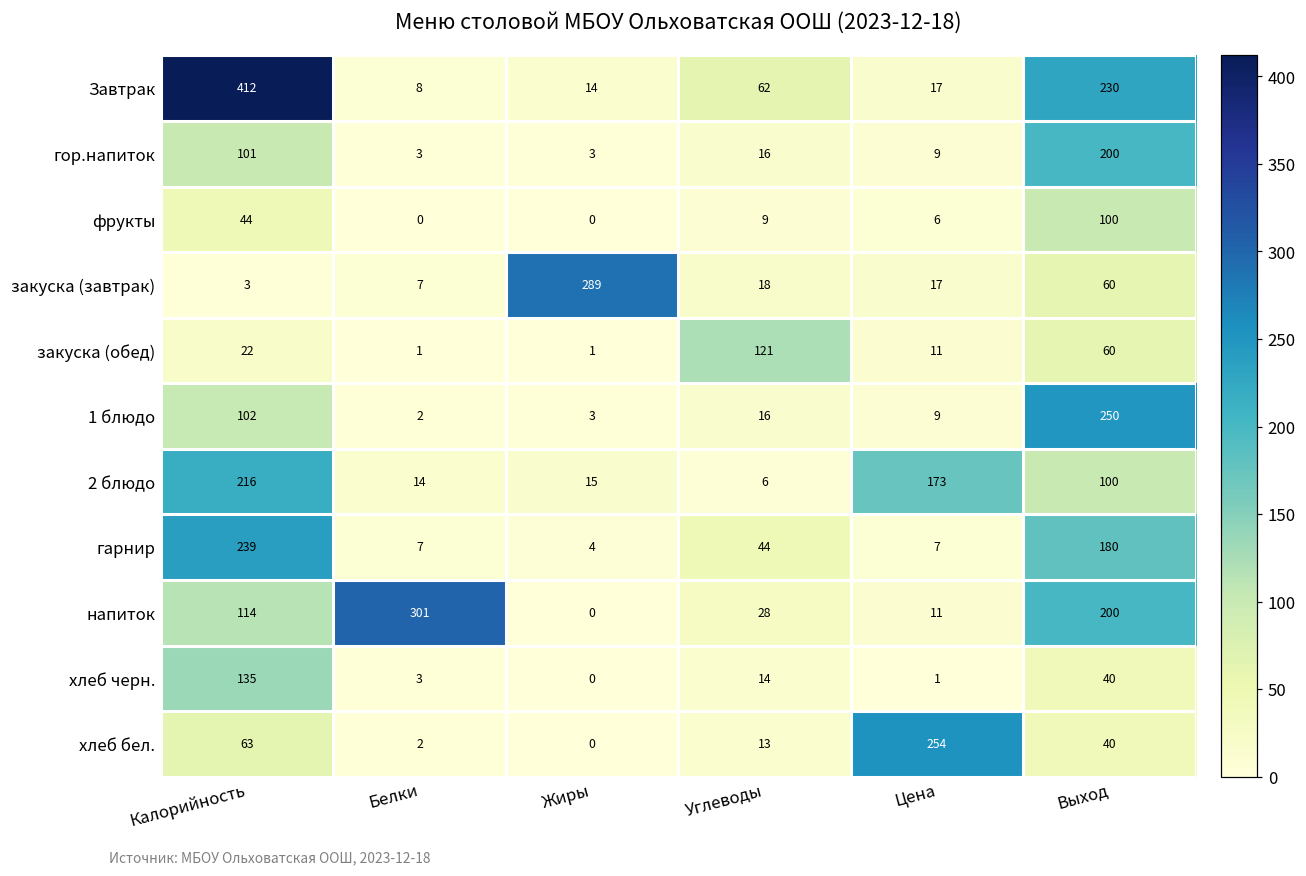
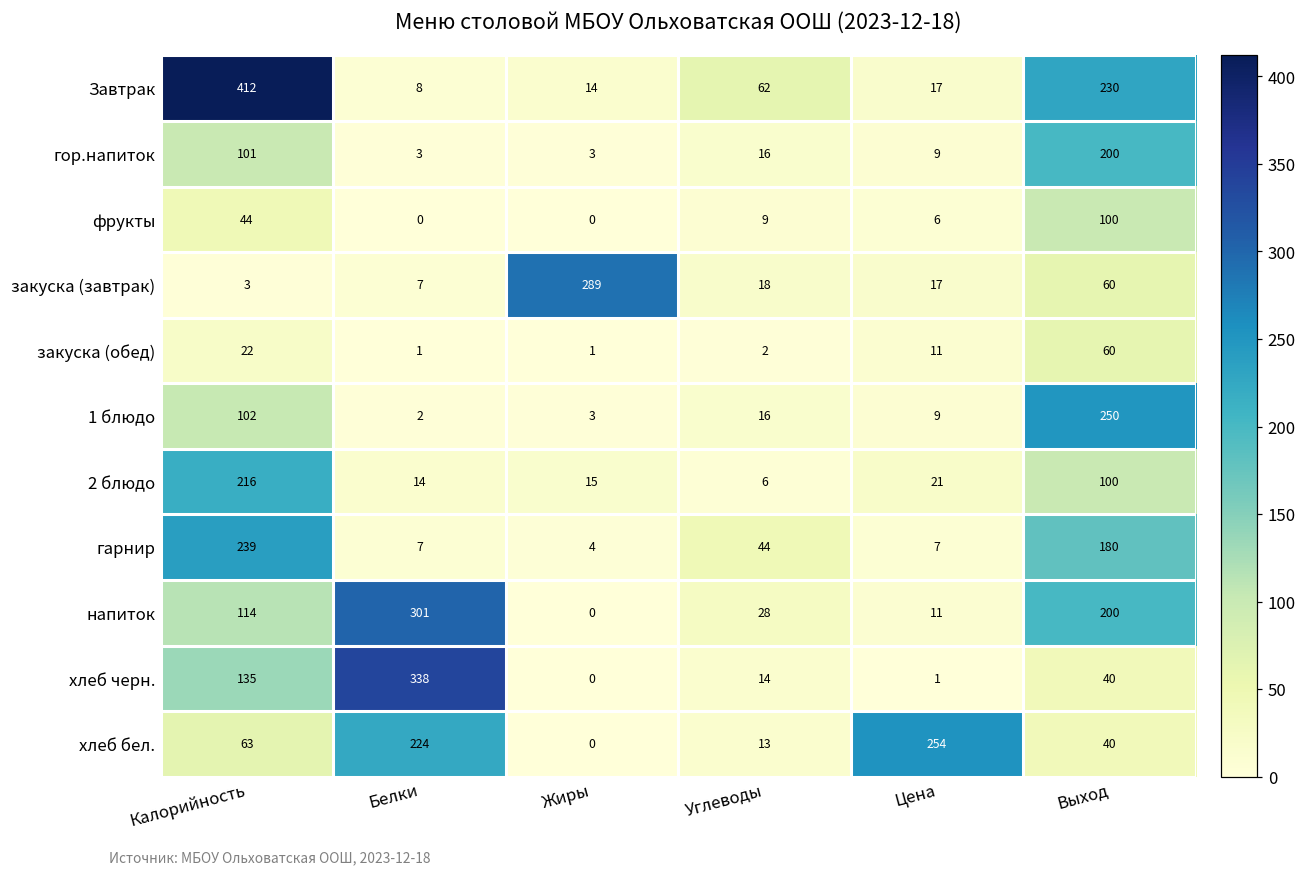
закуска (обед), Углеводы: 121 -> 2
2 блюдо, Цена: 173 -> 21
хлеб черн., Белки: 3 -> 338
хлеб бел., Белки: 2 -> 224
